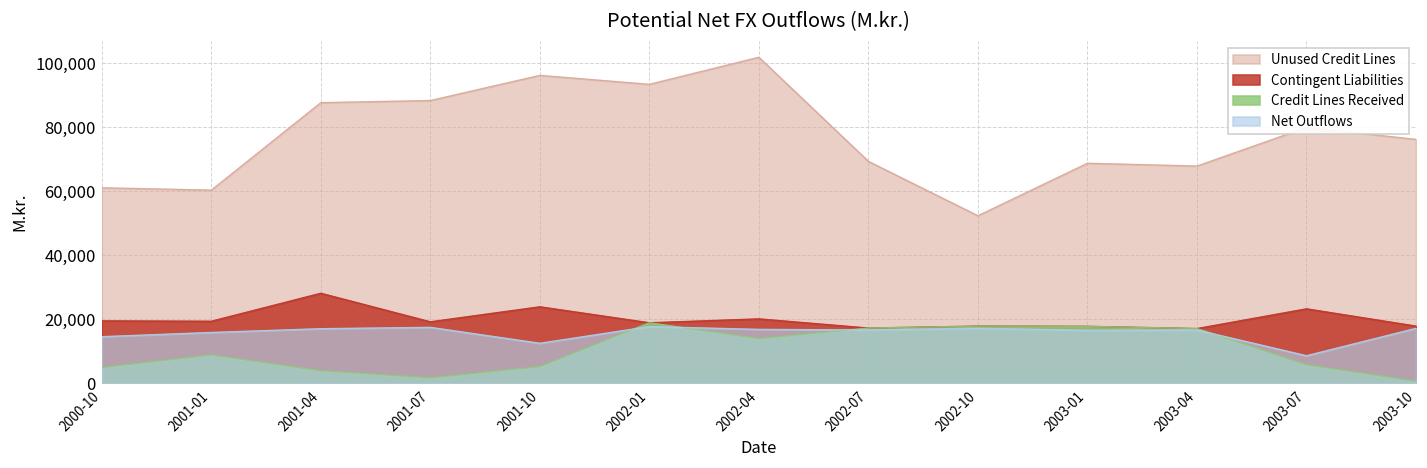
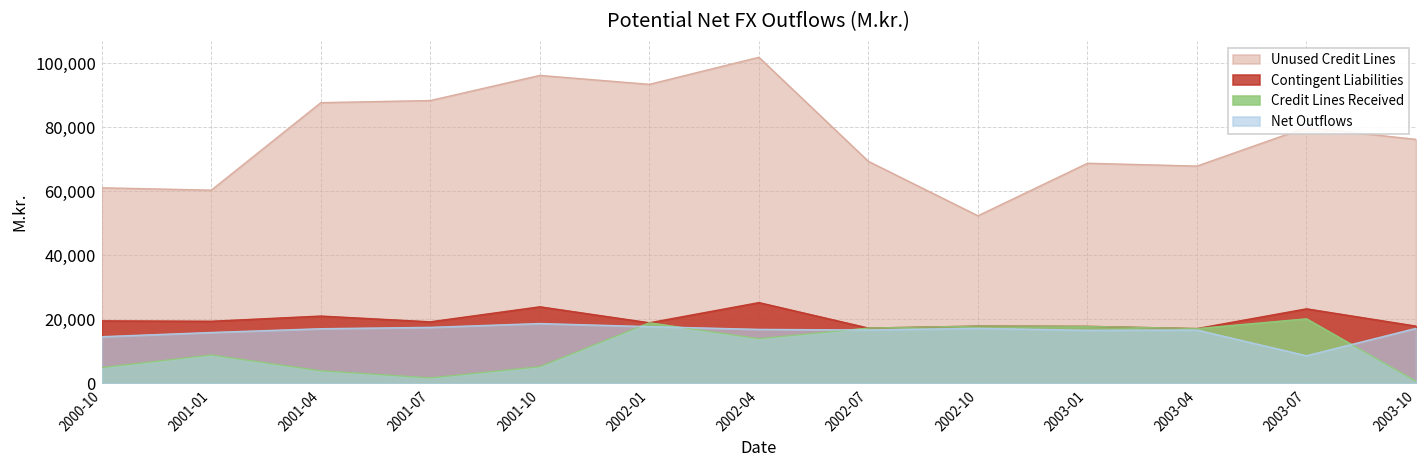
Contingent Liabilities, 2001-04: 28,000 -> 21,000
Net Outflows, 2001-10: 13,000 -> 19,000
Contingent Liabilities, 2002-04: 20,000 -> 25,000
Credit Lines Received, 2003-07: 6,000 -> 20,000
